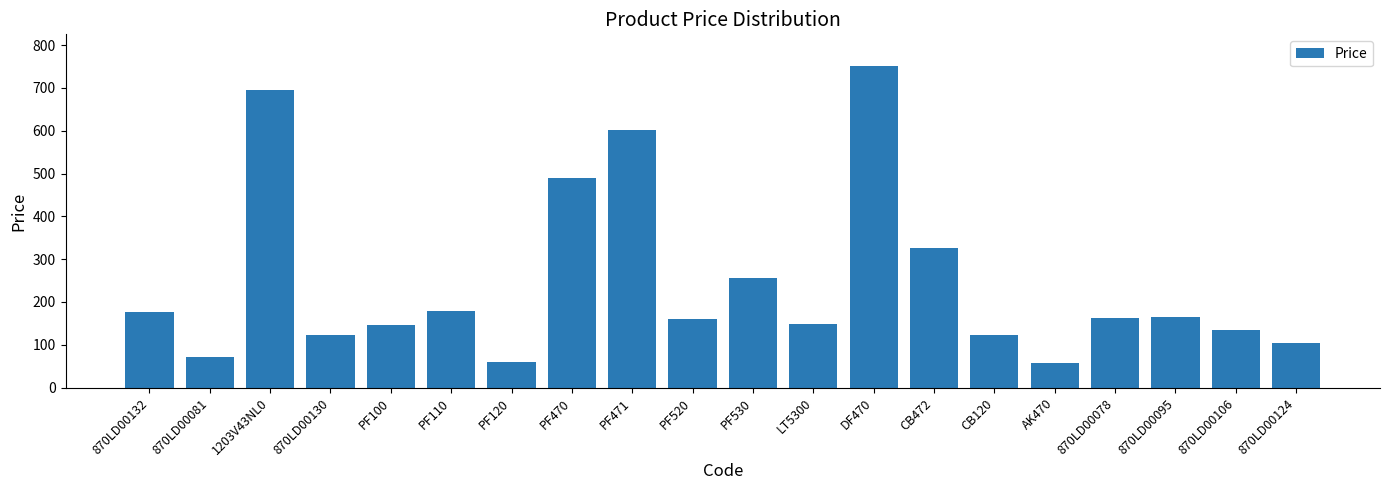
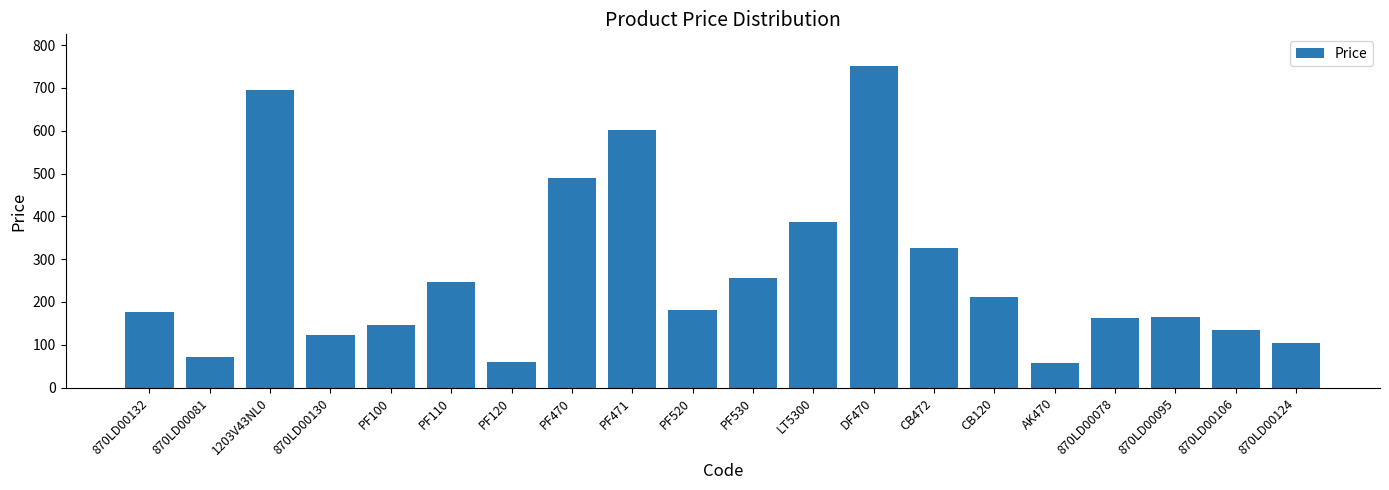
PF110: 180 -> 250
PF520: 160 -> 180
LT5300: 150 -> 390
CB120: 120 -> 210
